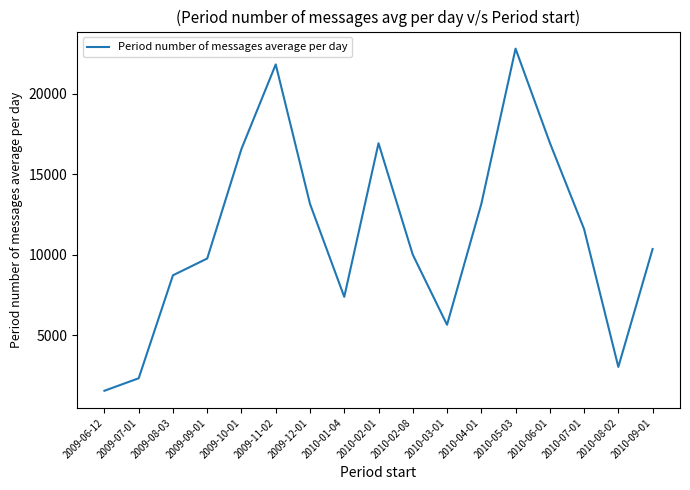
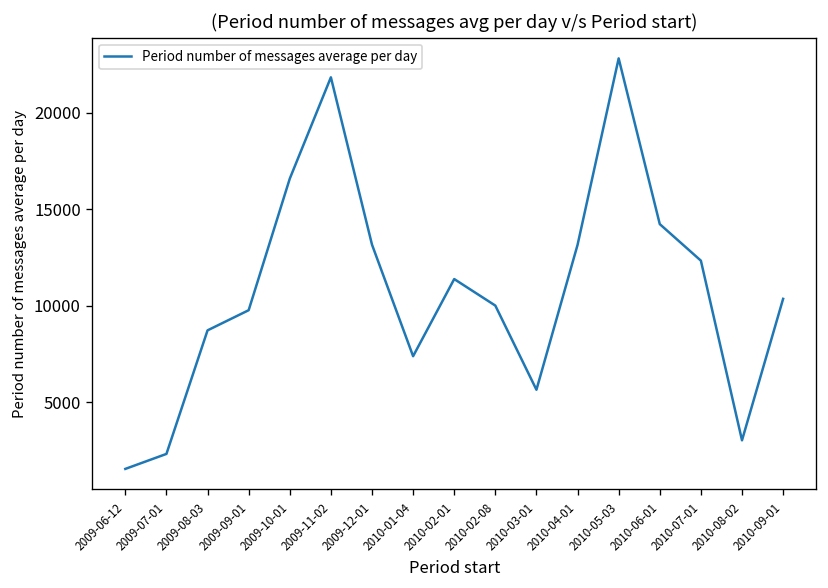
2010-02-01: 16900 -> 11400
2010-06-01: 17000 -> 14200
2010-07-01: 11600 -> 12300
